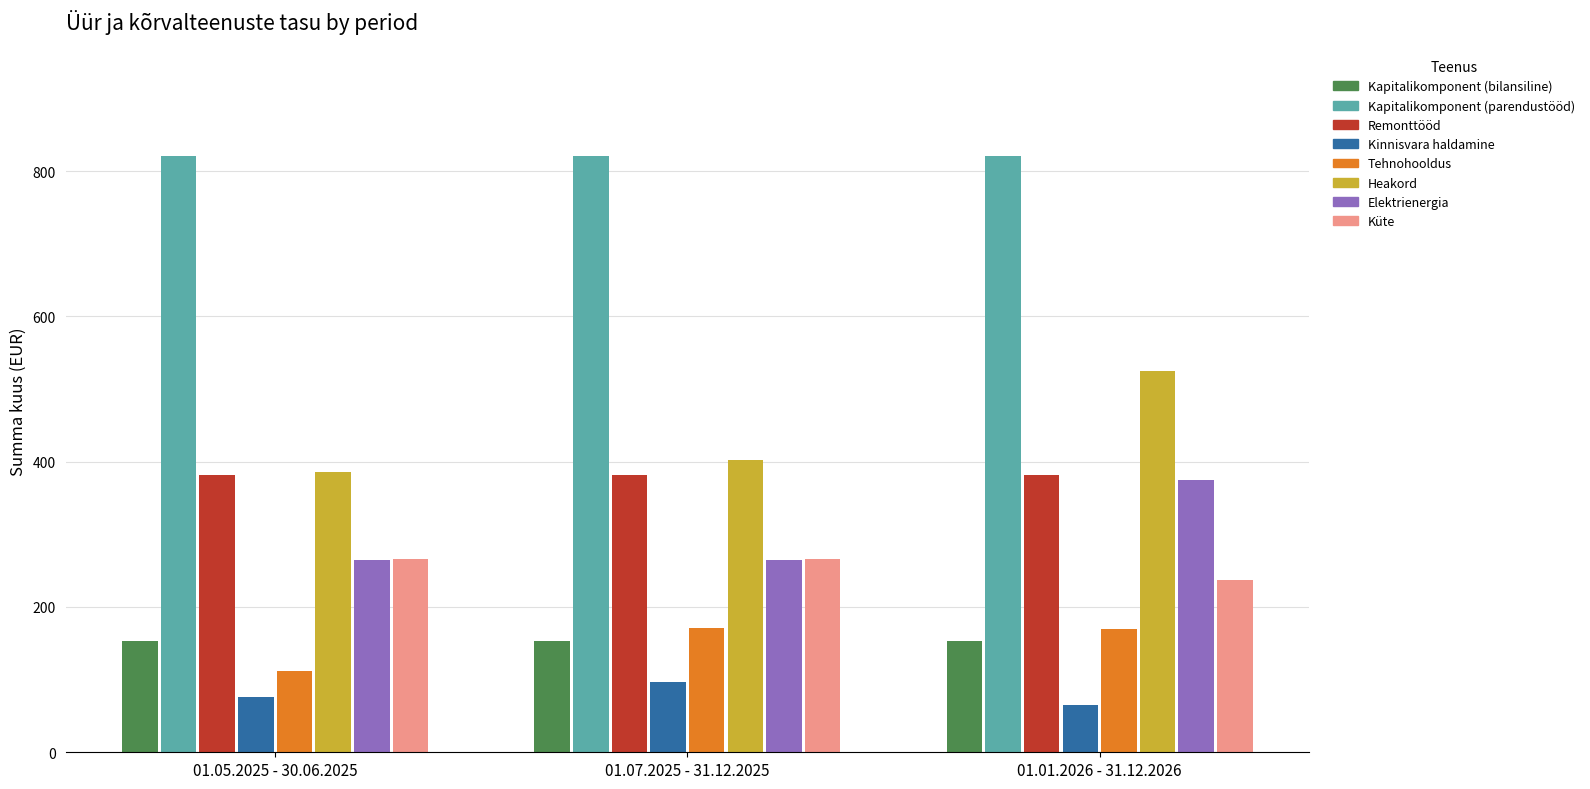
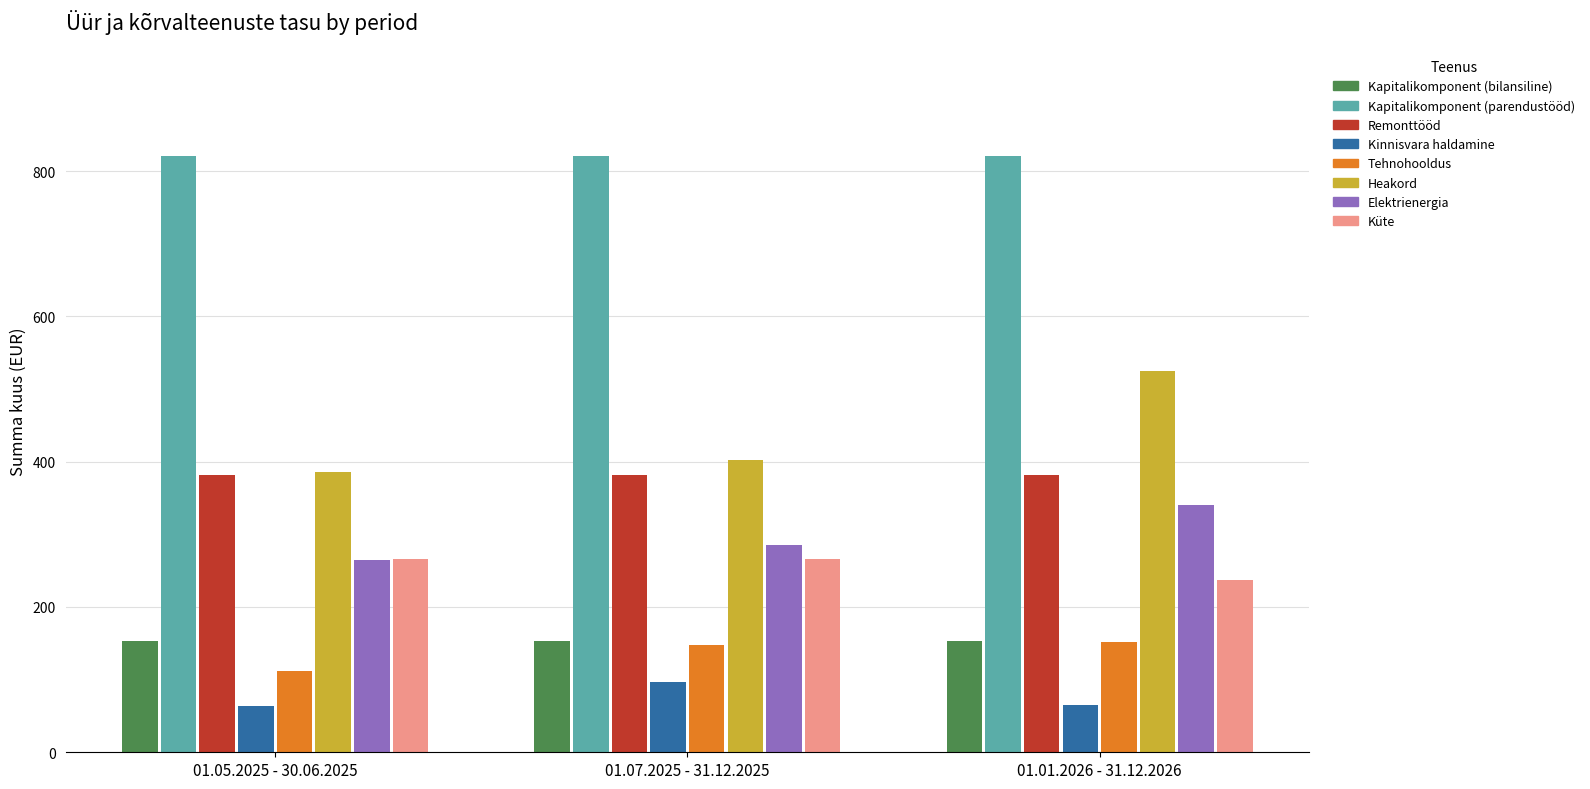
Kinnisvara haldamine, 01.05.2025 - 30.06.2025: 80 -> 60
Tehnohooldus, 01.07.2025 - 31.12.2025: 170 -> 150
Elektrienergia, 01.07.2025 - 31.12.2025: 270 -> 290
Tehnohooldus, 01.01.2026 - 31.12.2026: 170 -> 150
Elektrienergia, 01.01.2026 - 31.12.2026: 370 -> 340
